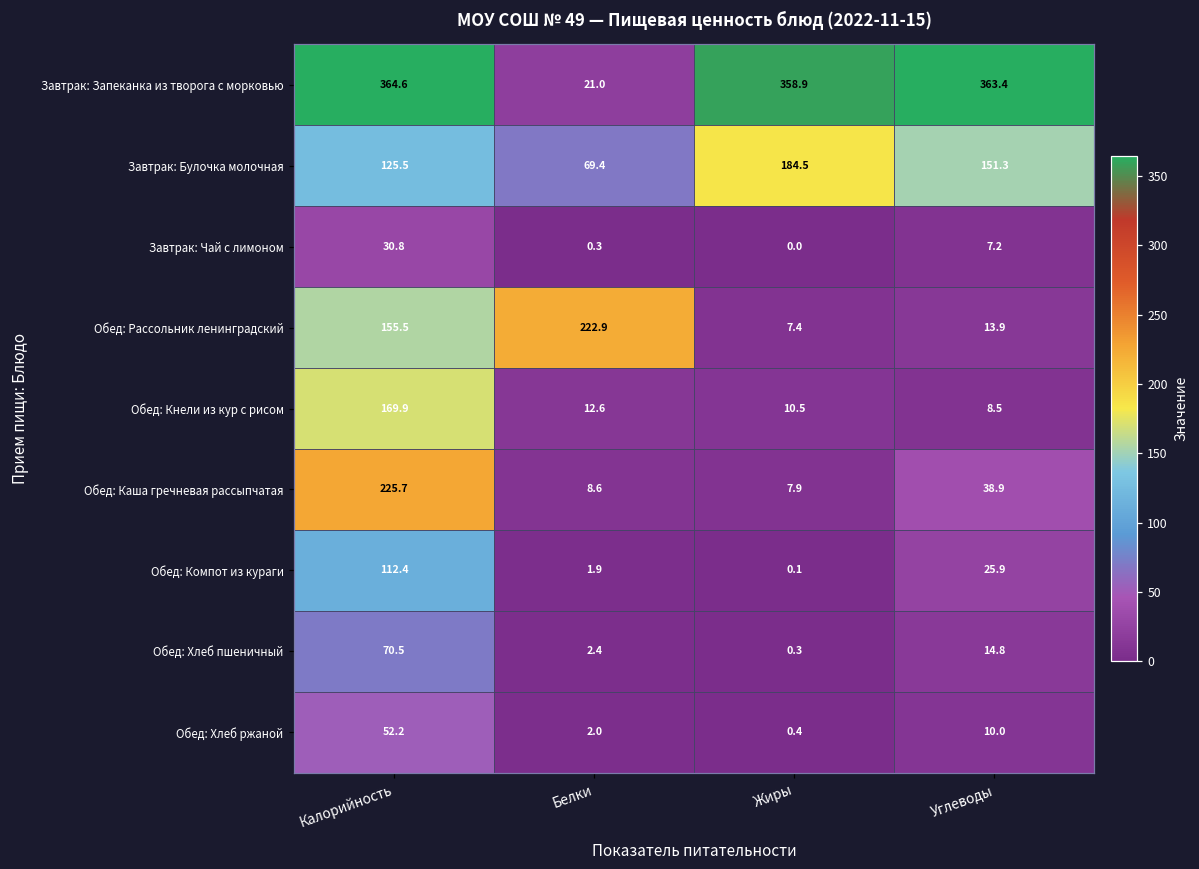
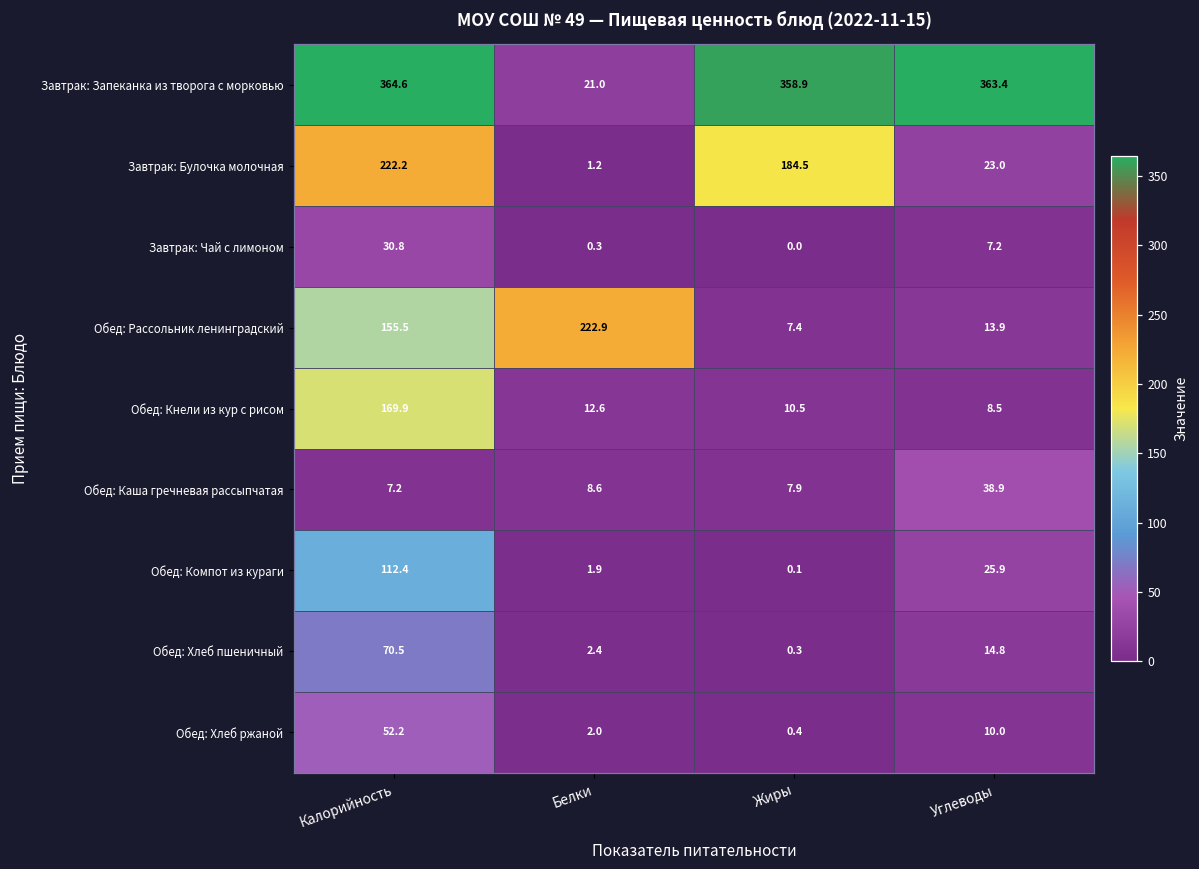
Завтрак: Булочка молочная, Калорийность: 125.5 -> 222.2
Завтрак: Булочка молочная, Белки: 69.4 -> 1.2
Завтрак: Булочка молочная, Углеводы: 151.3 -> 23.0
Обед: Каша гречневая рассыпчатая, Калорийность: 225.7 -> 7.2
